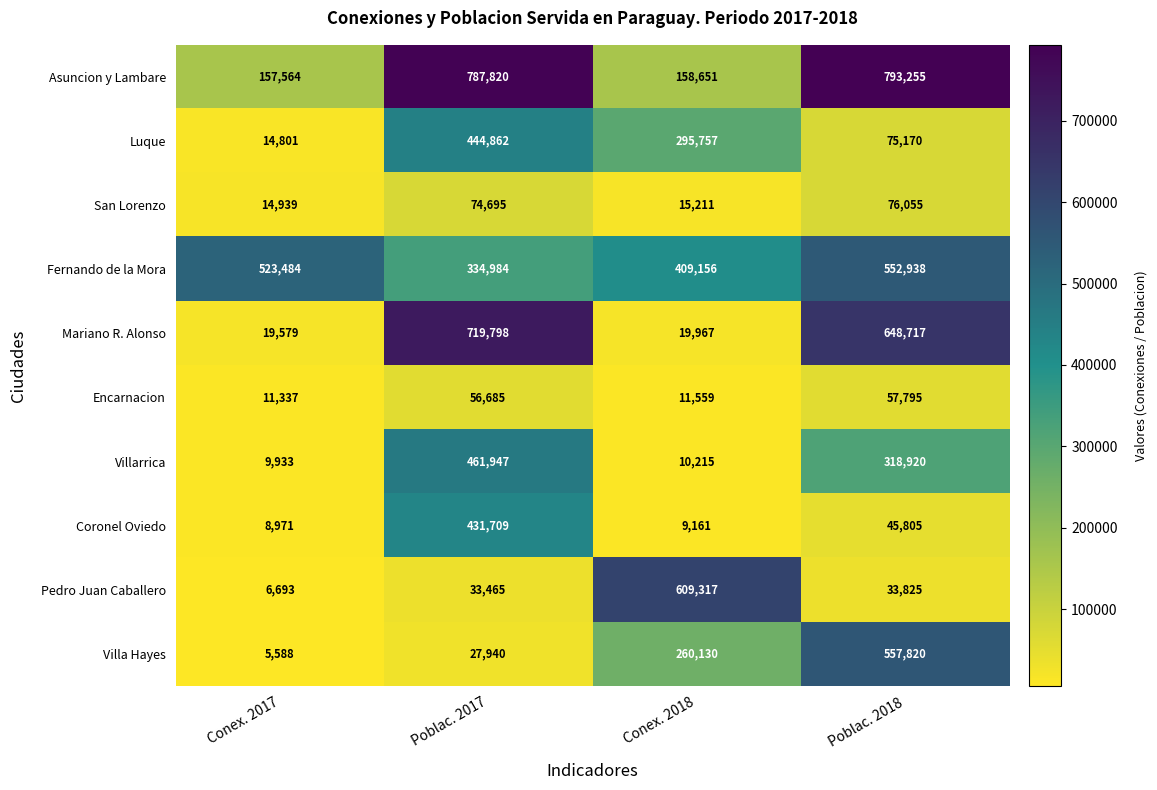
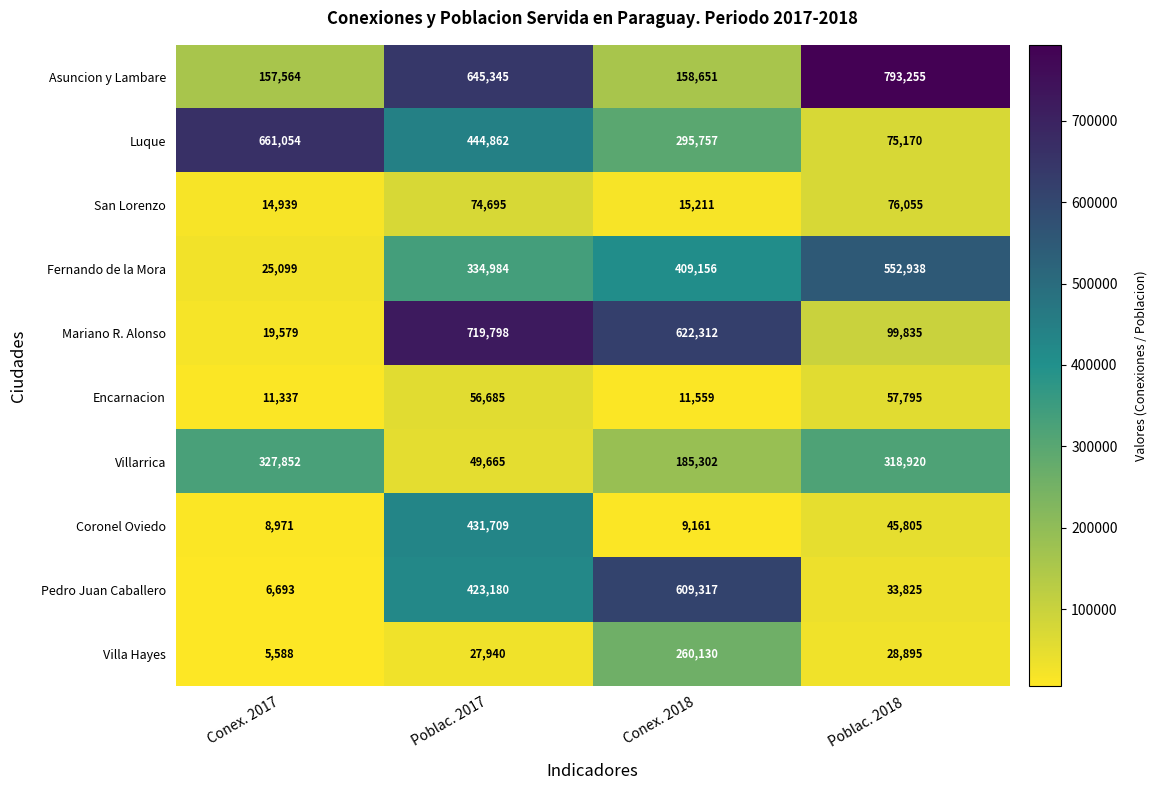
Asuncion y Lambare, Poblac. 2017: 787,820 -> 645,345
Luque, Conex. 2017: 14,801 -> 661,054
Fernando de la Mora, Conex. 2017: 523,484 -> 25,099
Mariano R. Alonso, Conex. 2018: 19,967 -> 622,312
Mariano R. Alonso, Poblac. 2018: 648,717 -> 99,835
Villarrica, Conex. 2017: 9,933 -> 327,852
Villarrica, Poblac. 2017: 461,947 -> 49,665
Villarrica, Conex. 2018: 10,215 -> 185,302
Pedro Juan Caballero, Poblac. 2017: 33,465 -> 423,180
Villa Hayes, Poblac. 2018: 557,820 -> 28,895
